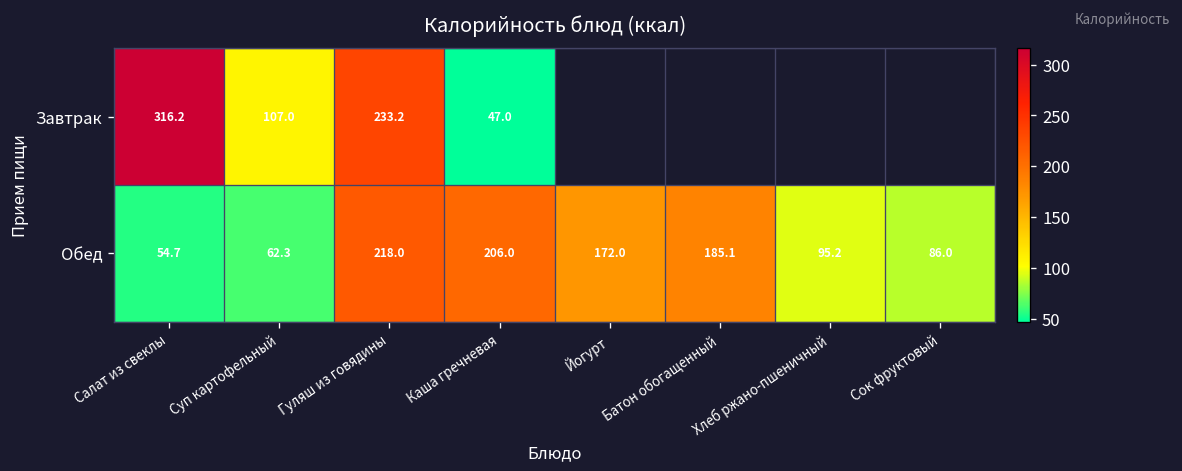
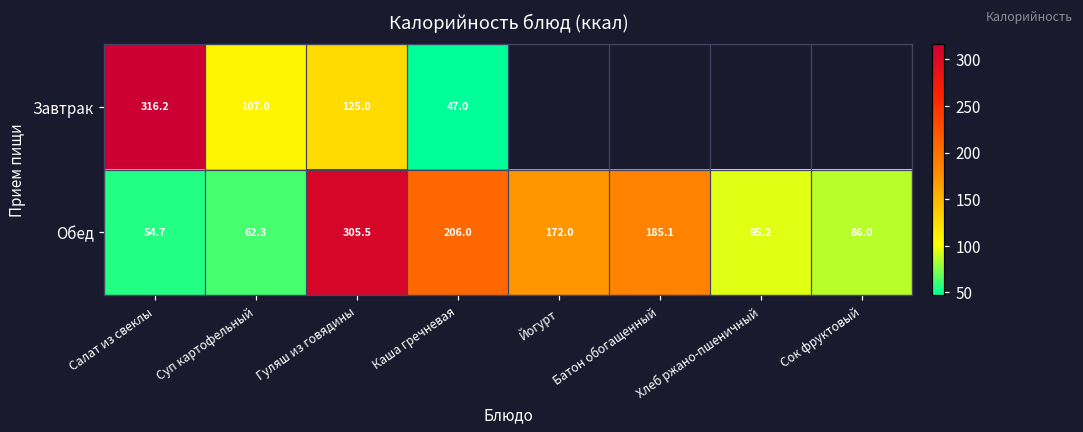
Завтрак, Гуляш из говядины: 233.2 -> 125.0
Обед, Гуляш из говядины: 218.0 -> 305.5
